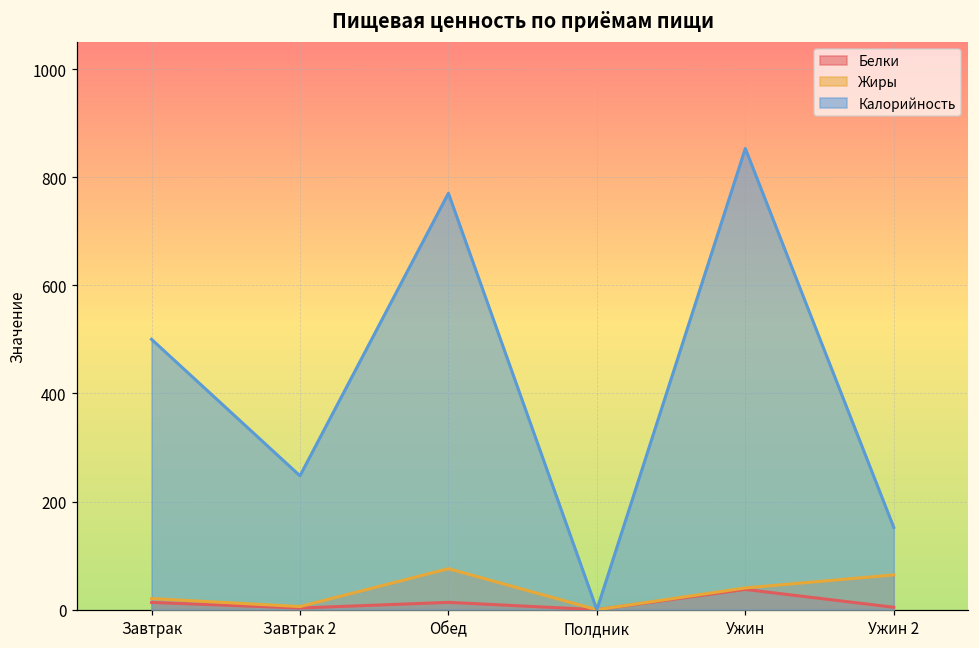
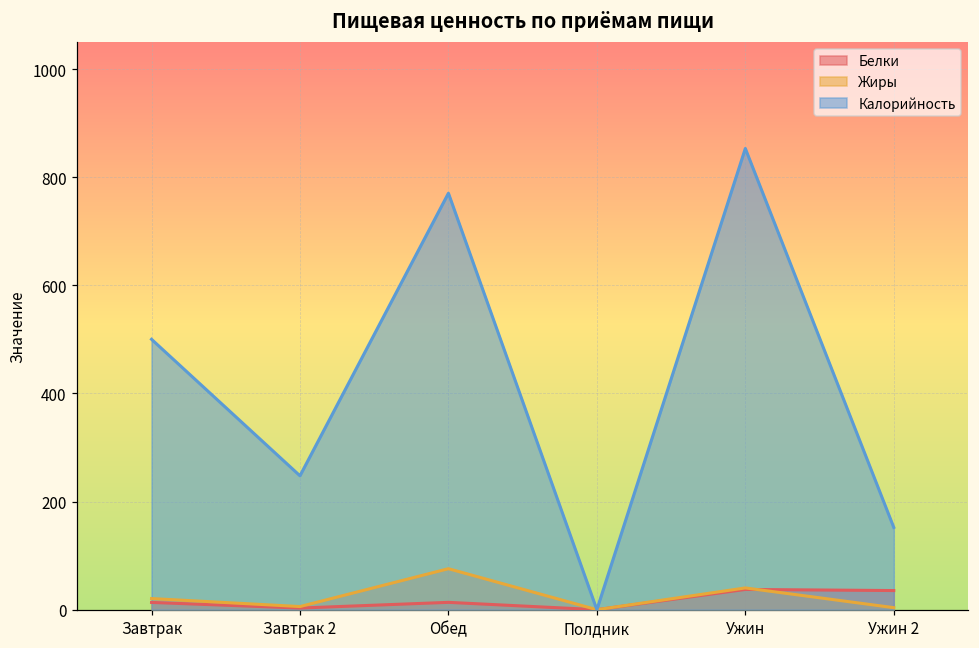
Белки, Ужин 2: 0 -> 40
Жиры, Ужин 2: 60 -> 0
